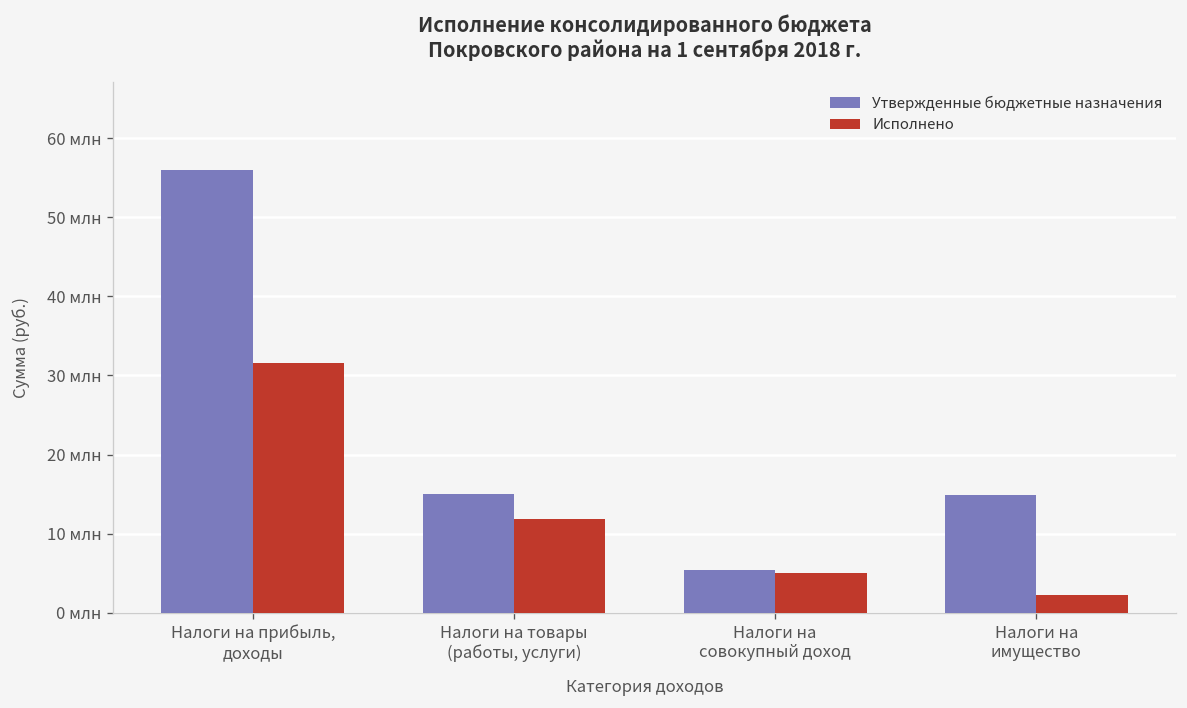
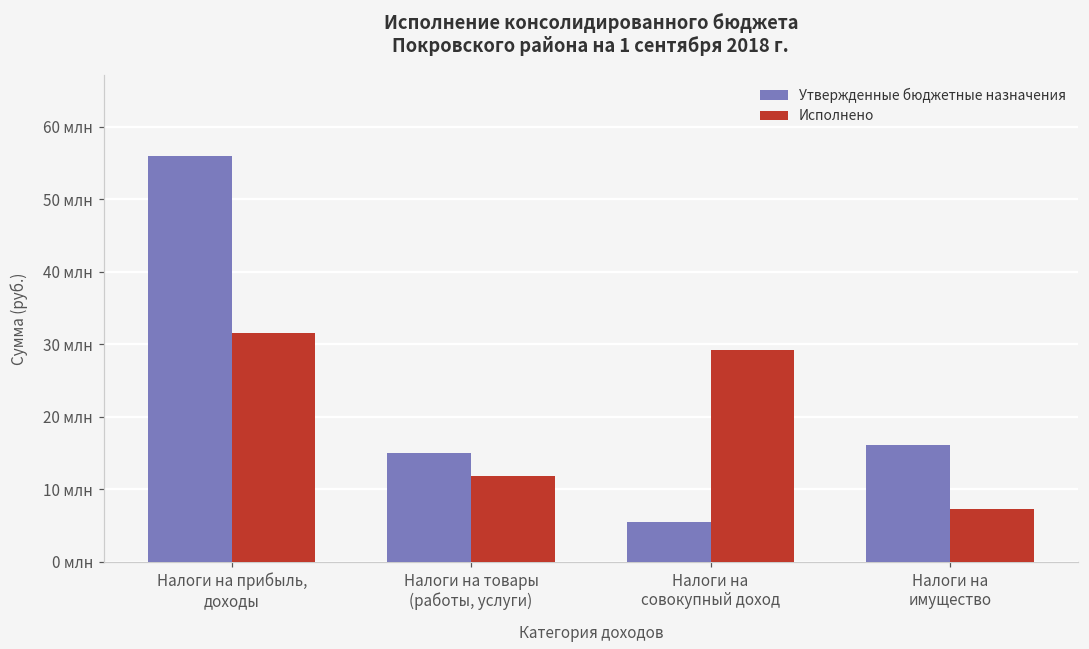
Исполнено, Налоги на совокупный доход: 5 млн -> 29 млн
Утвержденные бюджетные назначения, Налоги на имущество: 15 млн -> 16 млн
Исполнено, Налоги на имущество: 2 млн -> 7 млн
